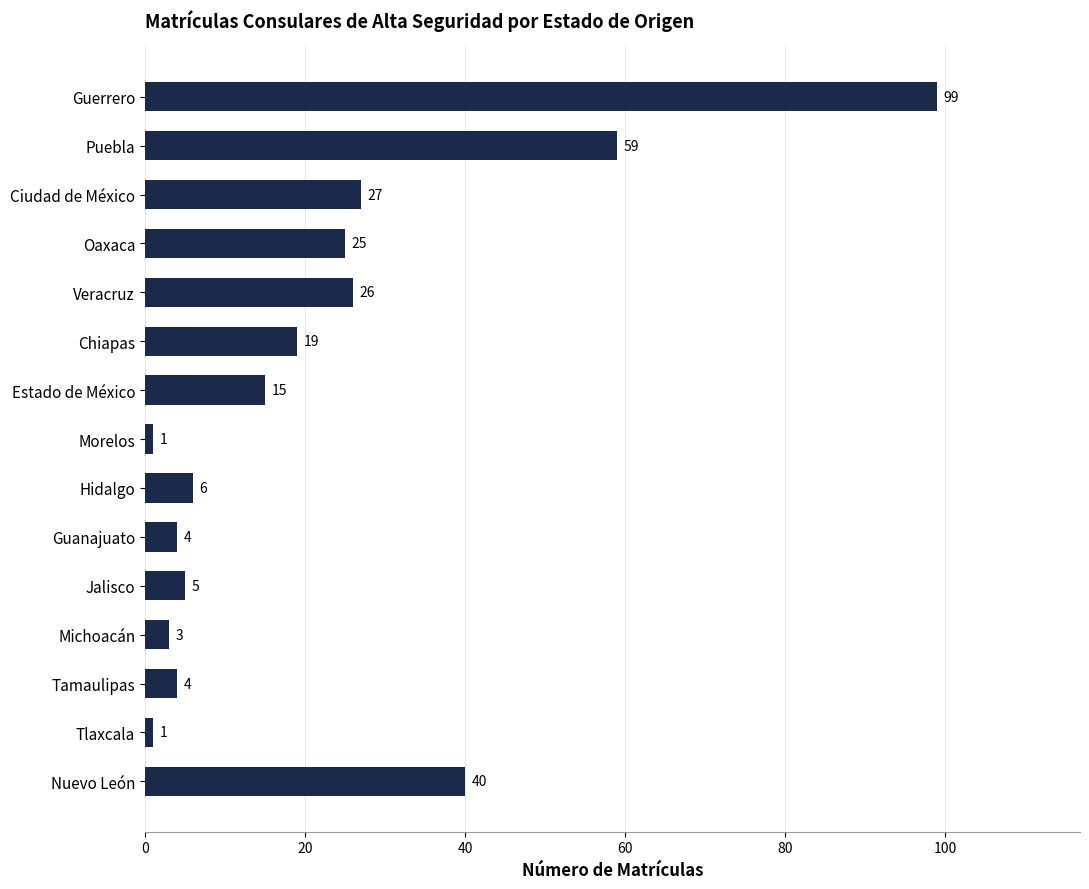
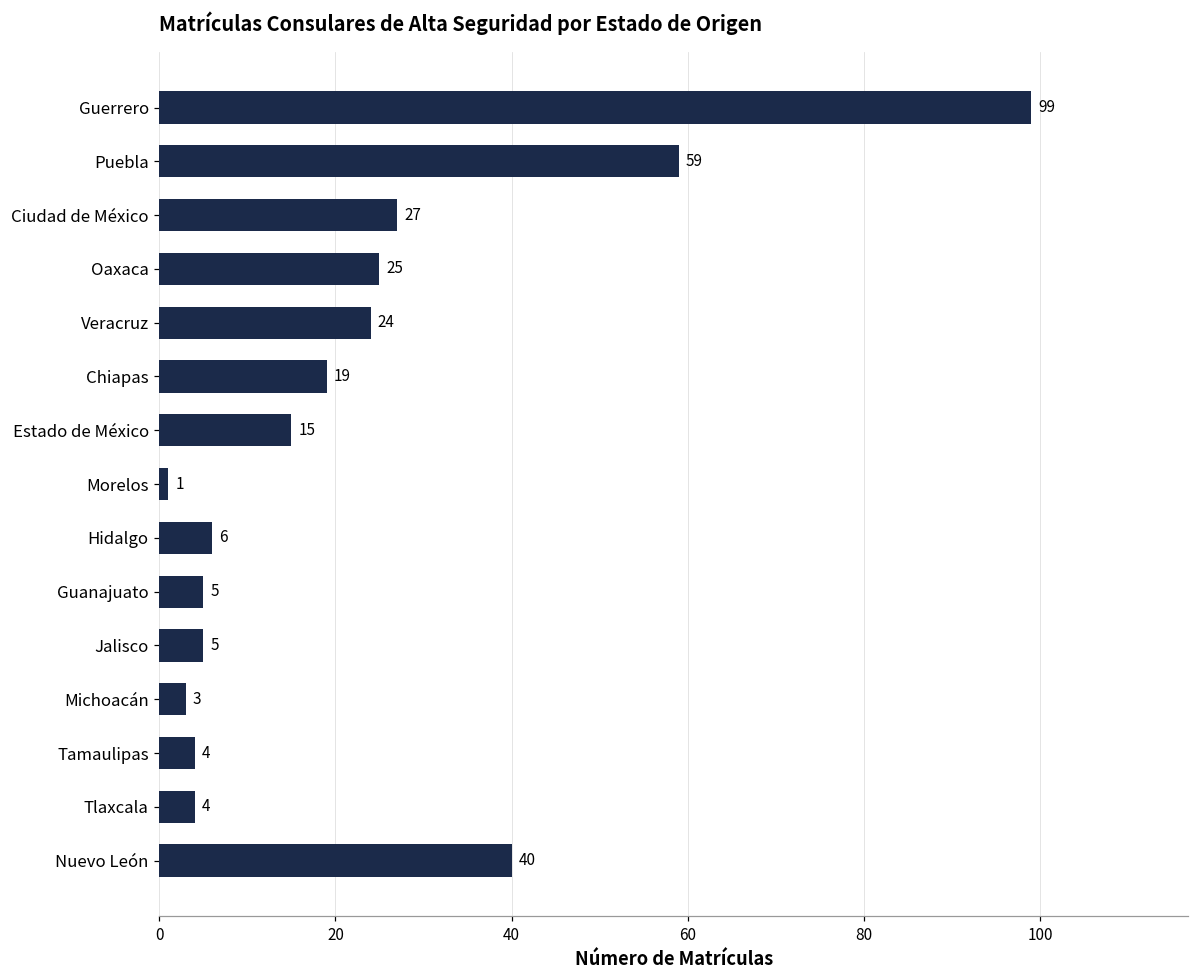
Veracruz: 26 -> 24
Guanajuato: 4 -> 5
Tlaxcala: 1 -> 4
